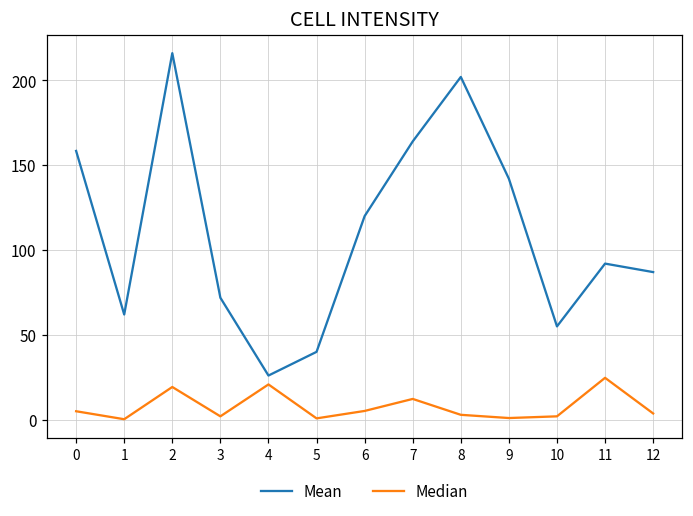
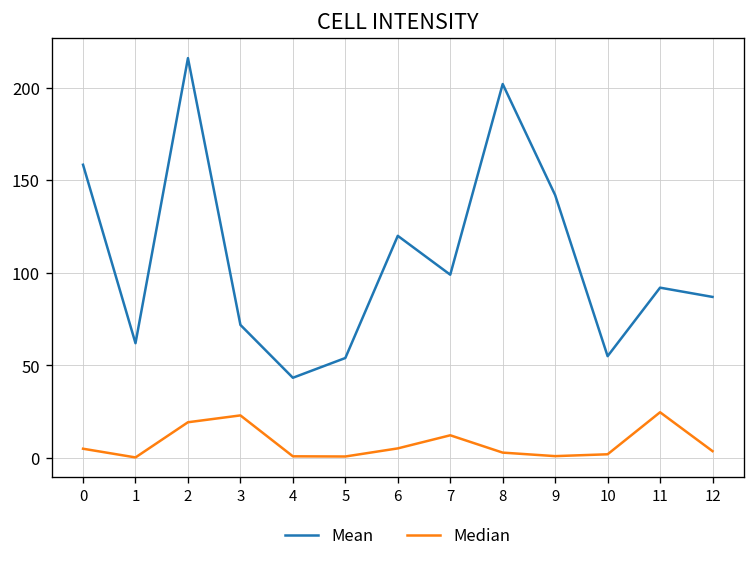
Median, 3: 2 -> 23
Mean, 4: 26 -> 43
Median, 4: 21 -> 1
Mean, 5: 40 -> 54
Mean, 7: 164 -> 99
